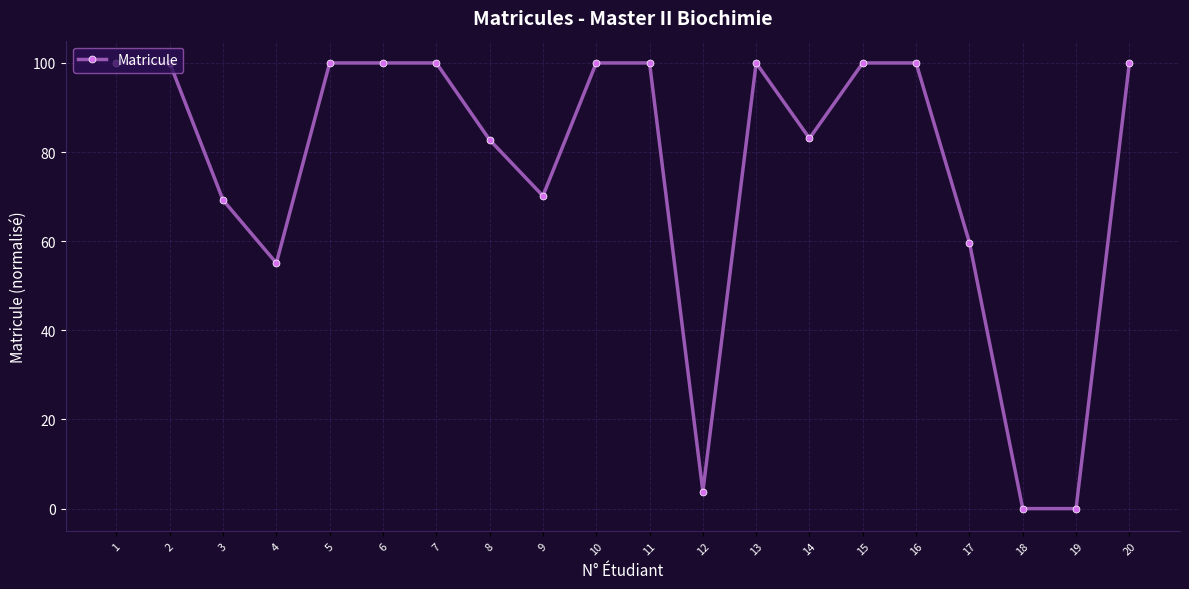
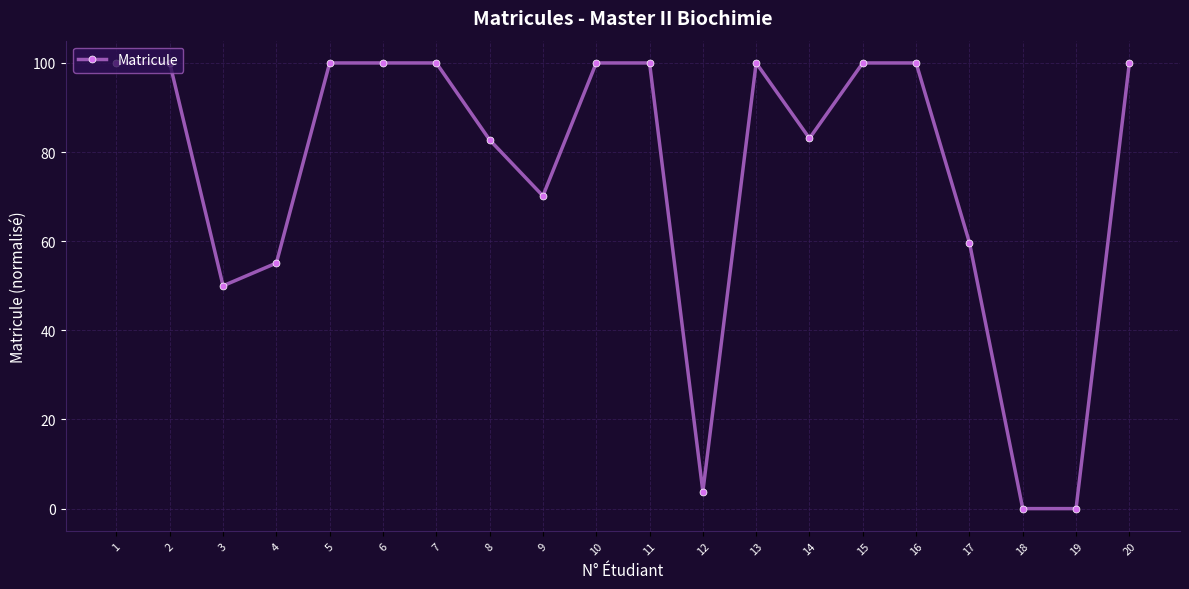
3: 69 -> 50
